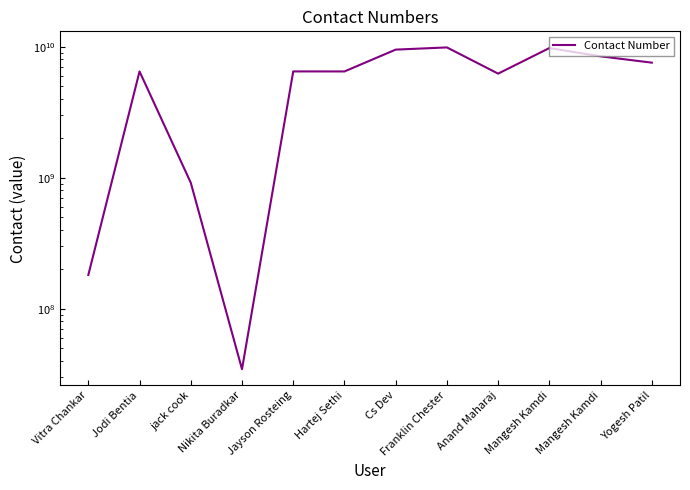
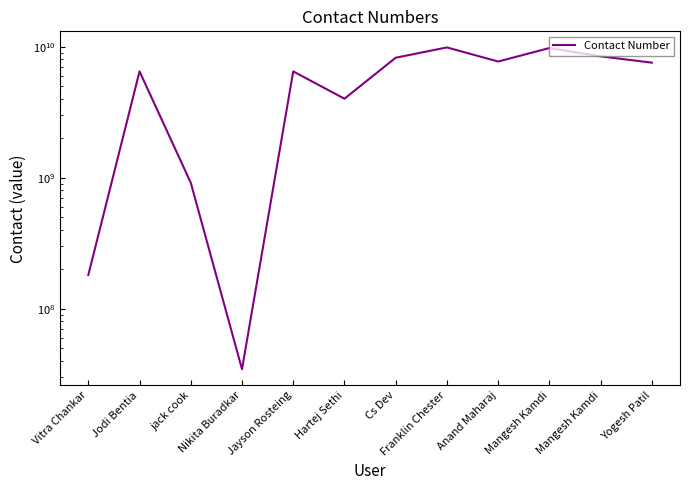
Hartej Sethi: 6000000000 -> 4000000000
Cs Dev: 10000000000 -> 8000000000
Anand Maharaj: 6000000000 -> 8000000000
